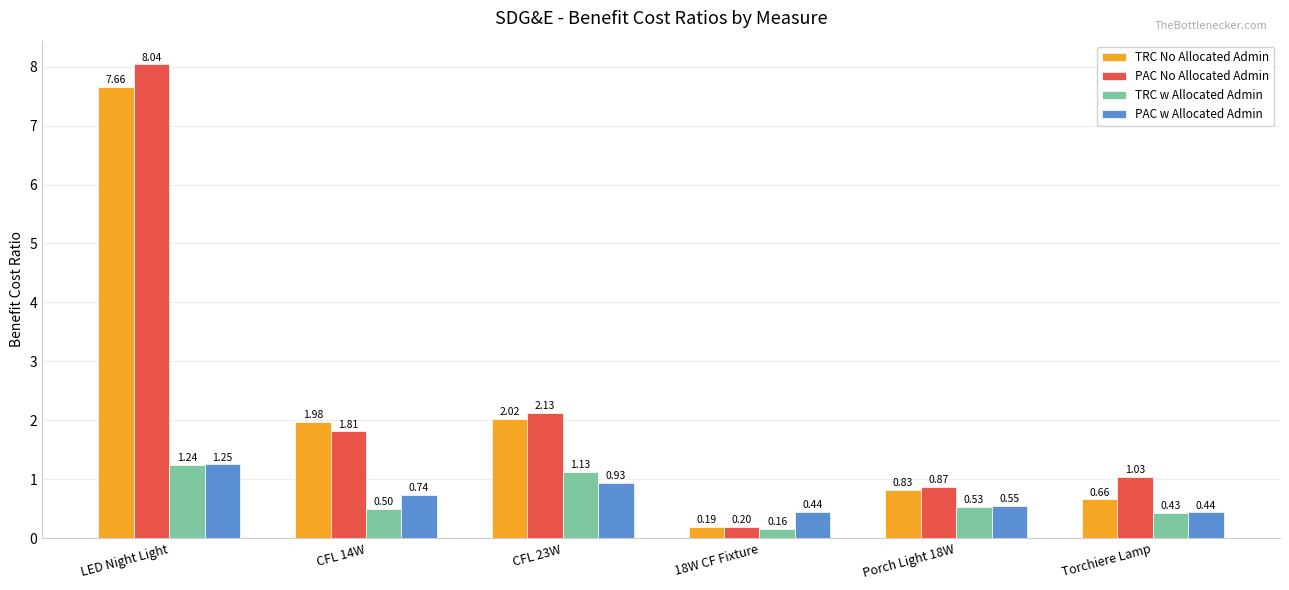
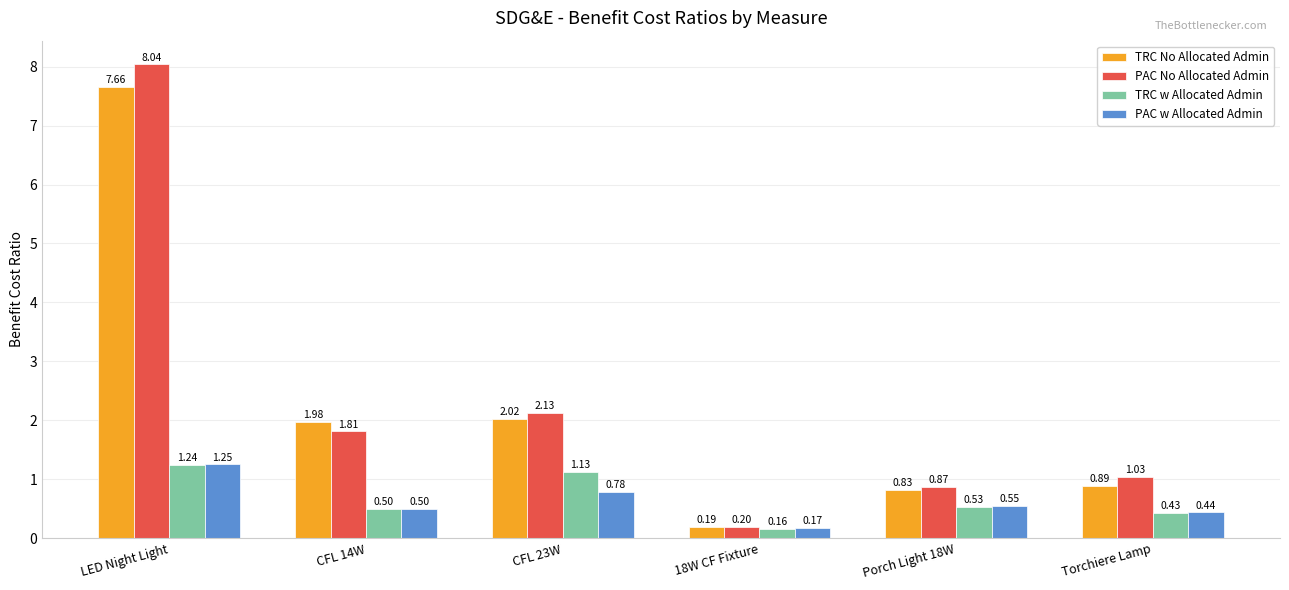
PAC w Allocated Admin, CFL 14W: 0.74 -> 0.50
PAC w Allocated Admin, CFL 23W: 0.93 -> 0.78
PAC w Allocated Admin, 18W CF Fixture: 0.44 -> 0.17
TRC No Allocated Admin, Torchiere Lamp: 0.66 -> 0.89
